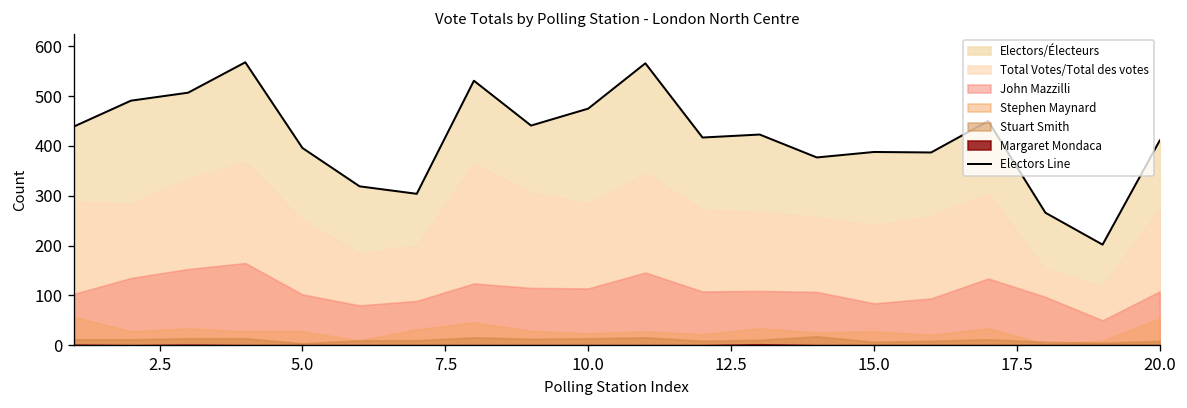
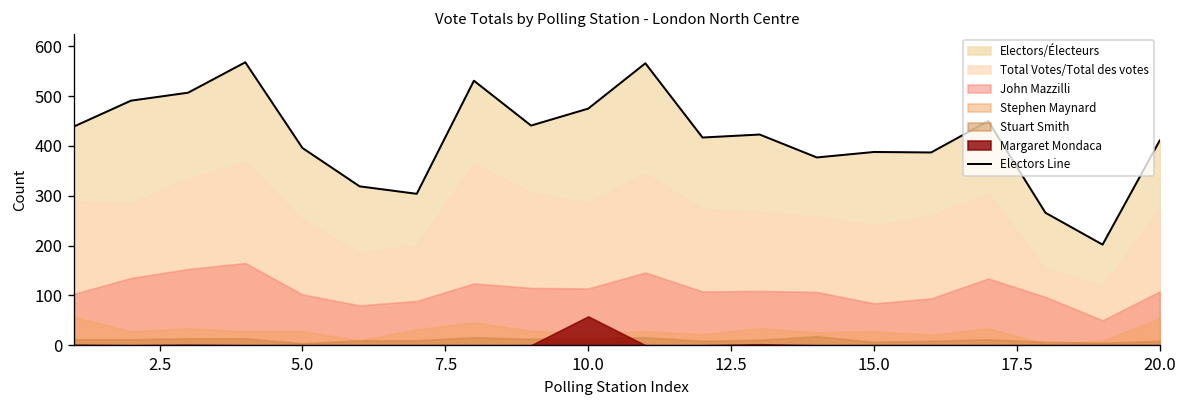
Margaret Mondaca, 10.0: 0 -> 60
